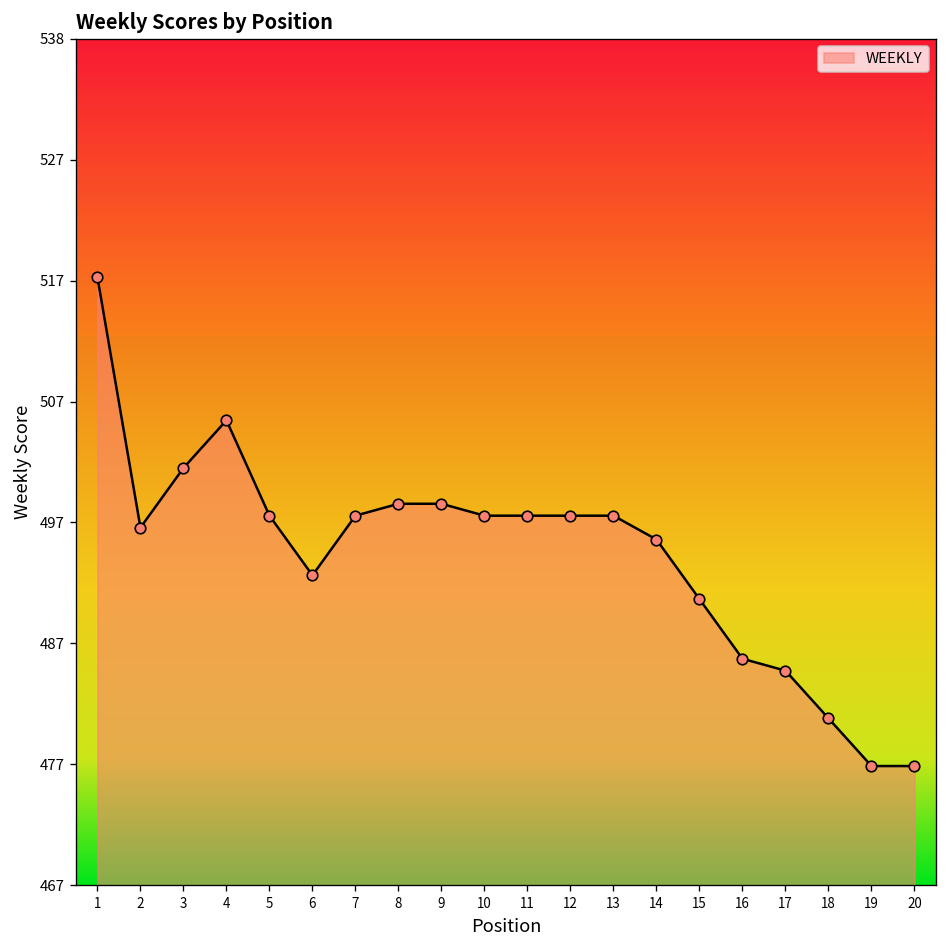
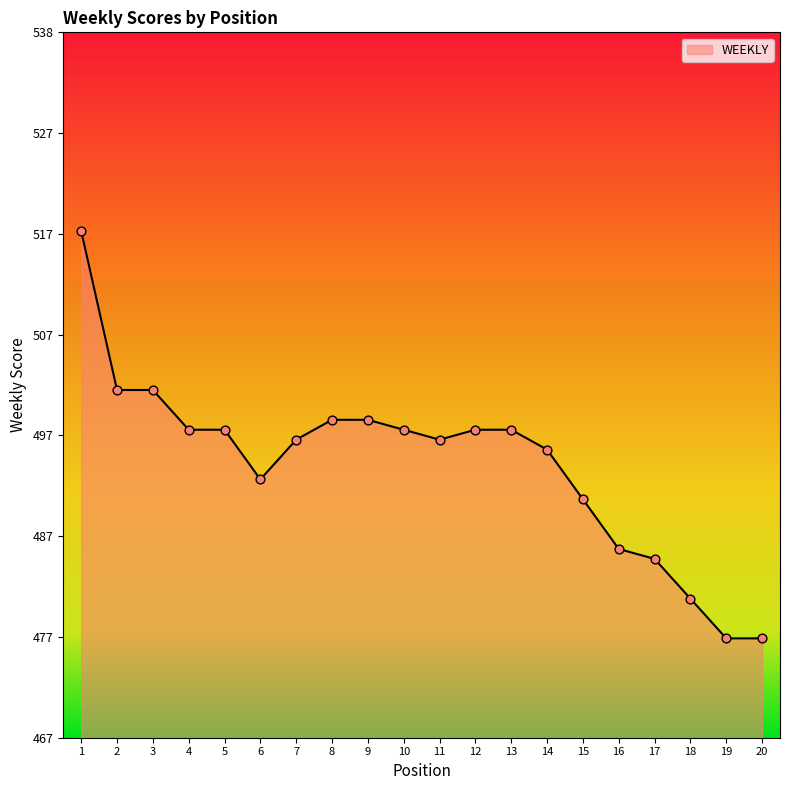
2: 497 -> 502
4: 506 -> 498
7: 498 -> 497
11: 498 -> 497
